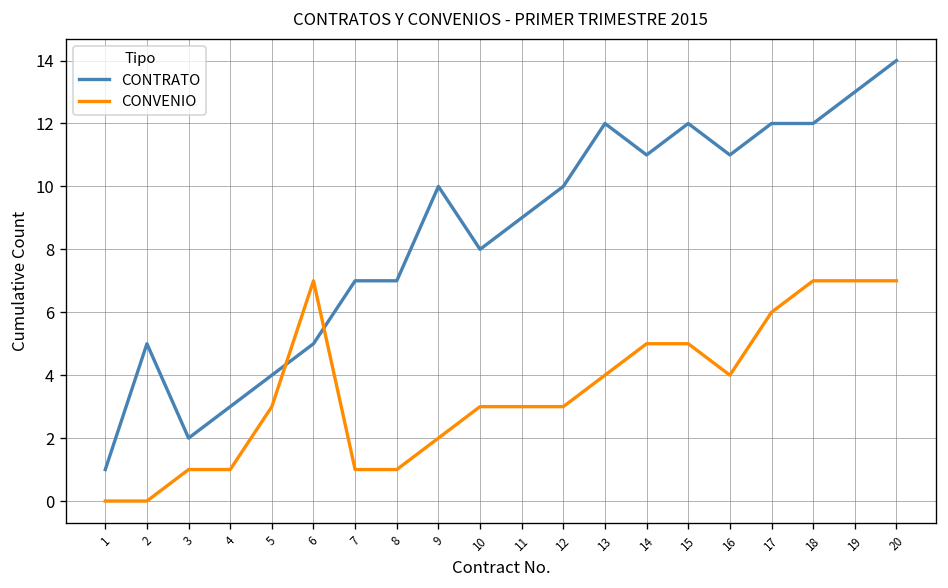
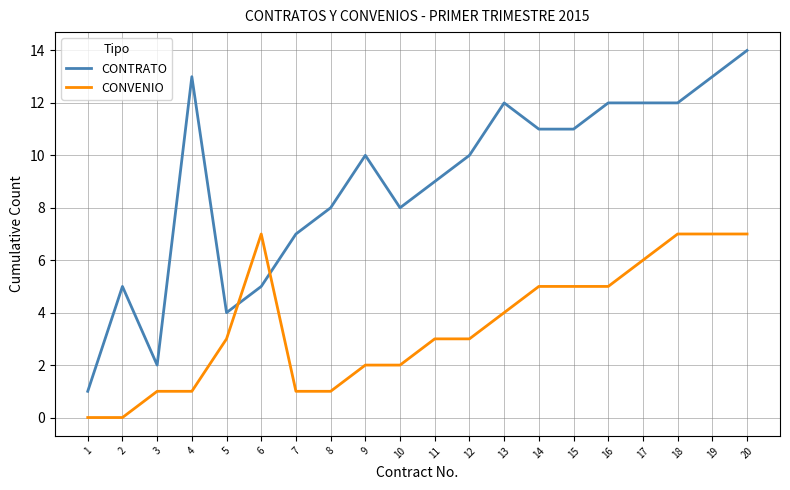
CONTRATO, 4: 3 -> 13
CONTRATO, 8: 7 -> 8
CONVENIO, 10: 3 -> 2
CONTRATO, 15: 12 -> 11
CONTRATO, 16: 11 -> 12
CONVENIO, 16: 4 -> 5
